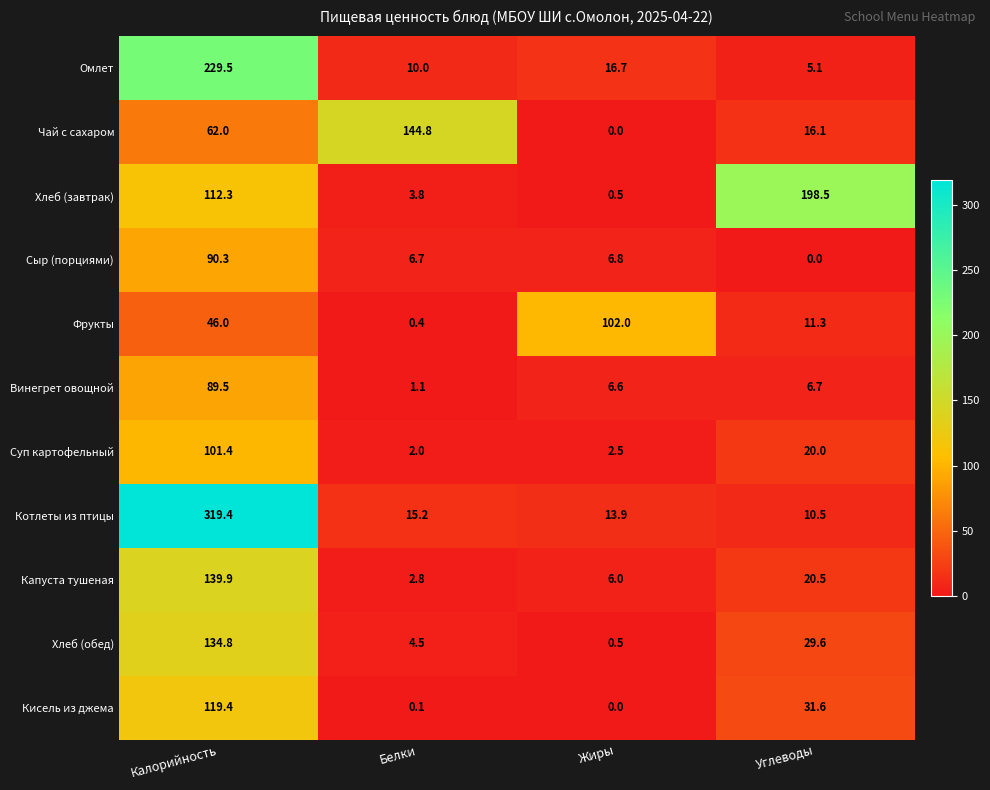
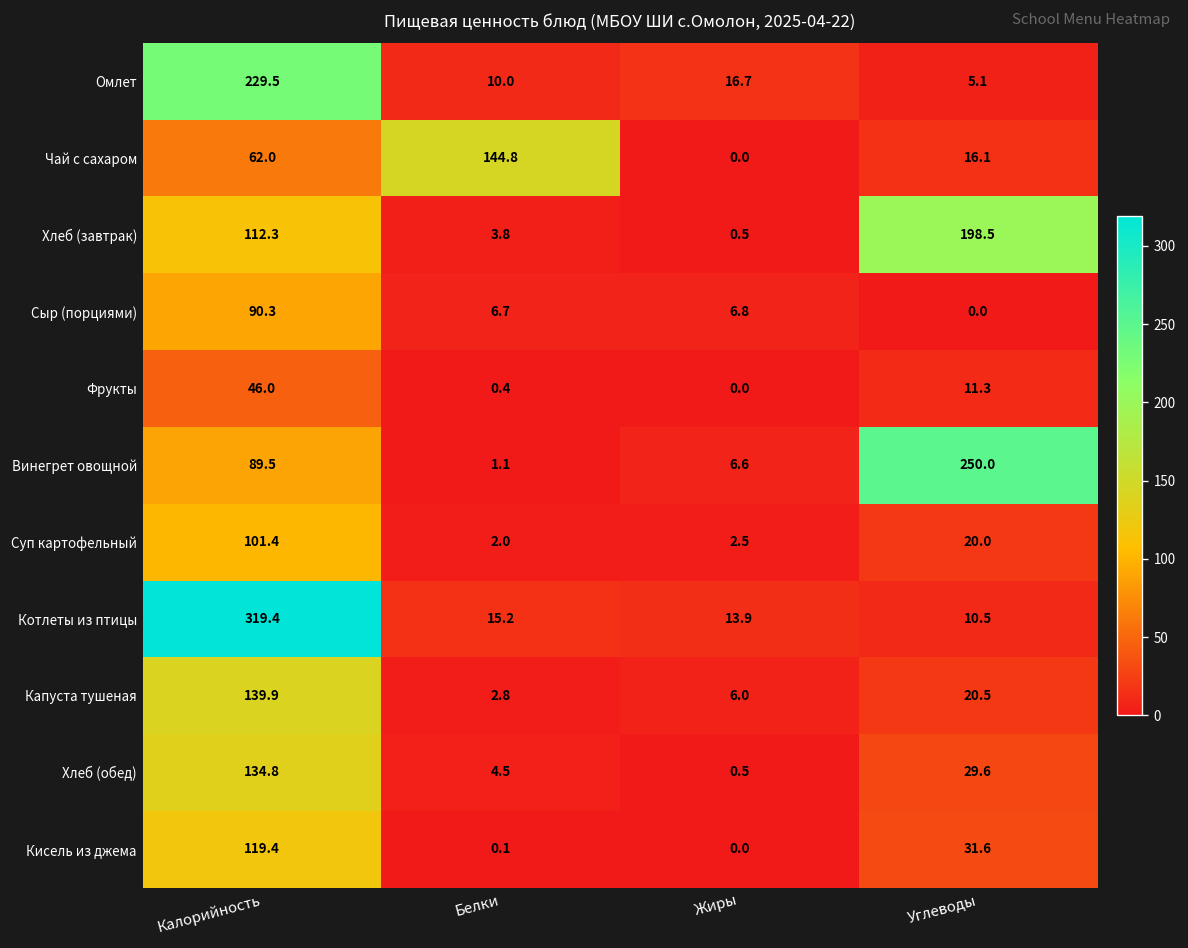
Фрукты, Жиры: 102.0 -> 0.0
Винегрет овощной, Углеводы: 6.7 -> 250.0
